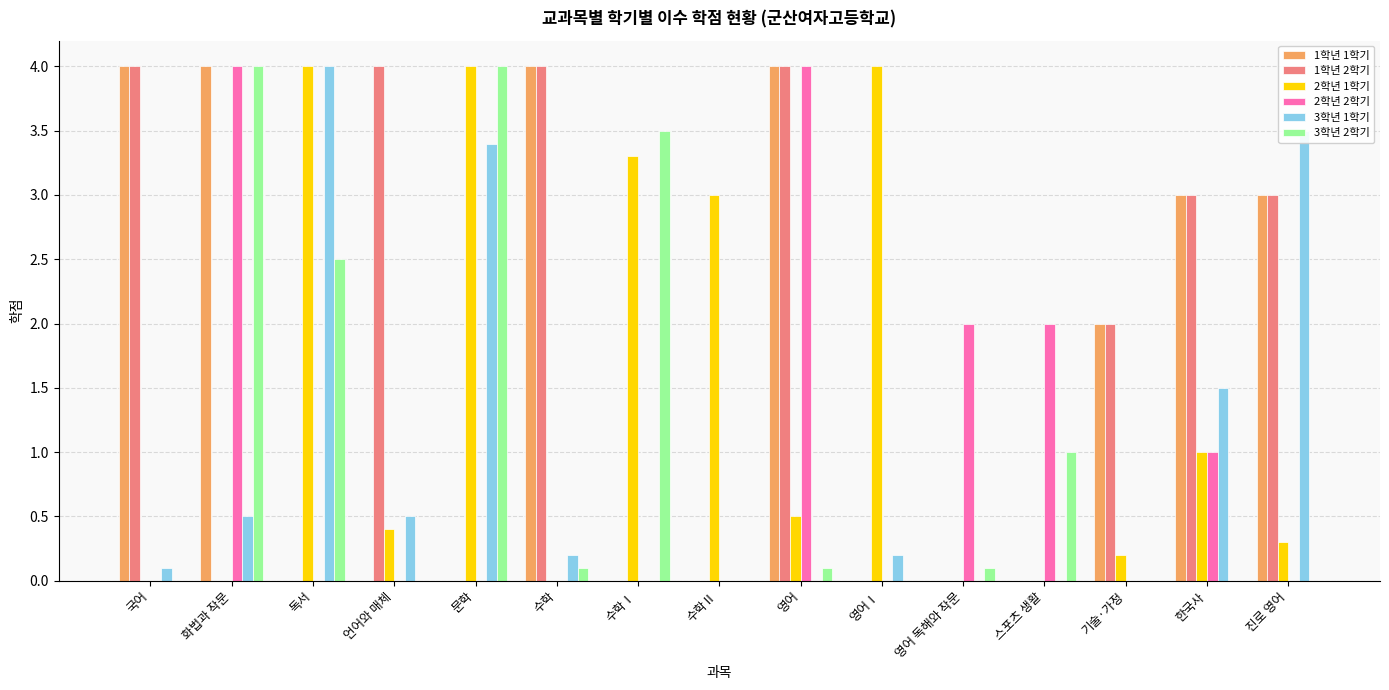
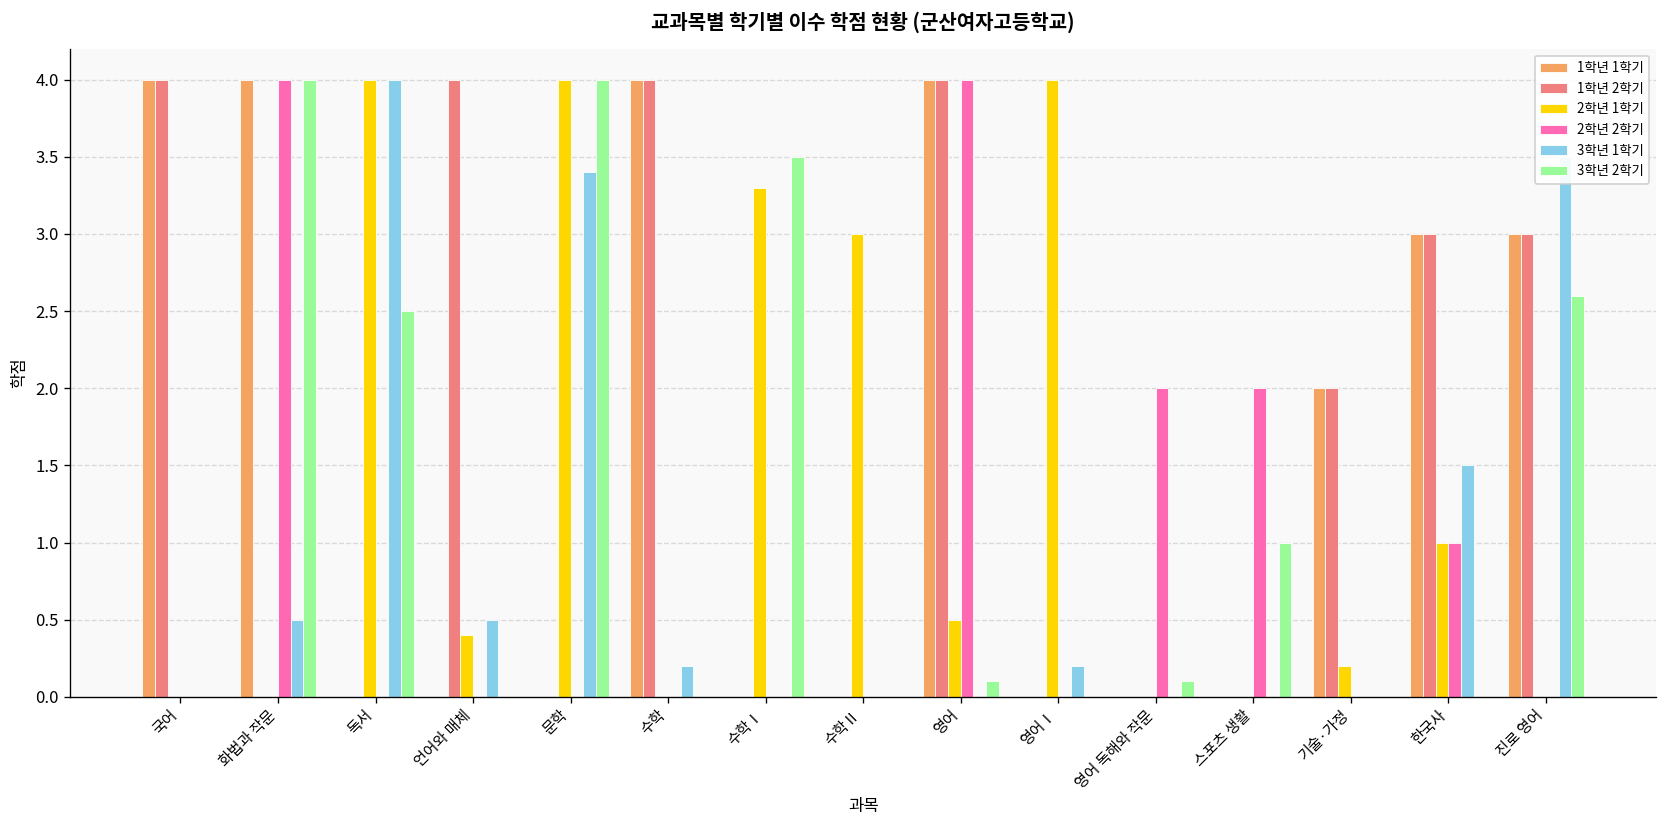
3학년 1학기, 국어: 0.1 -> 0.0
3학년 2학기, 수학: 0.1 -> 0.0
2학년 1학기, 진로 영어: 0.3 -> 0.0
3학년 2학기, 진로 영어: 0.0 -> 2.6
